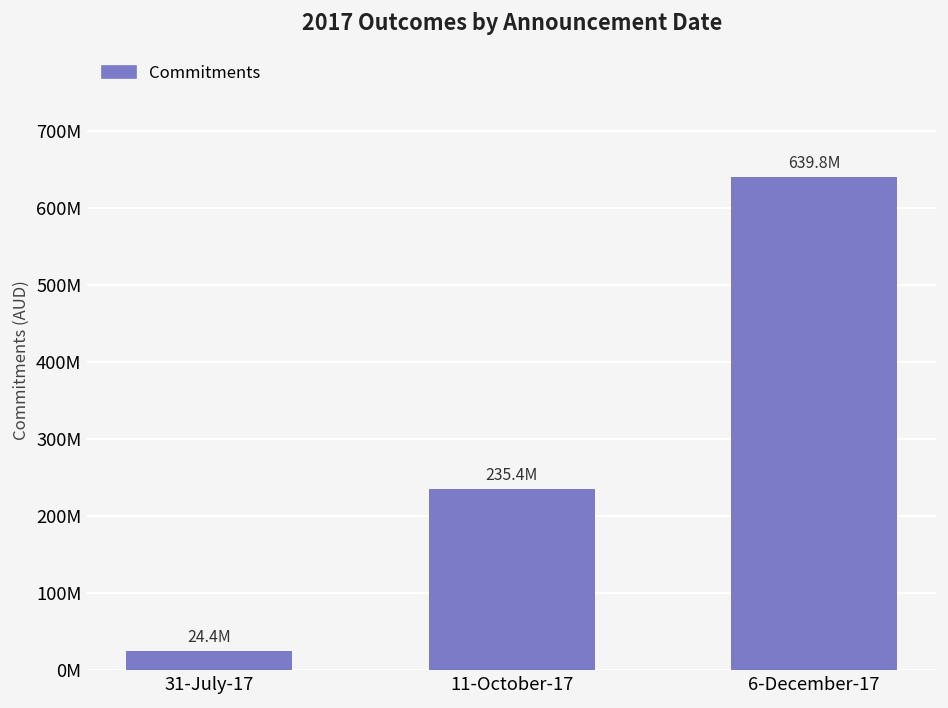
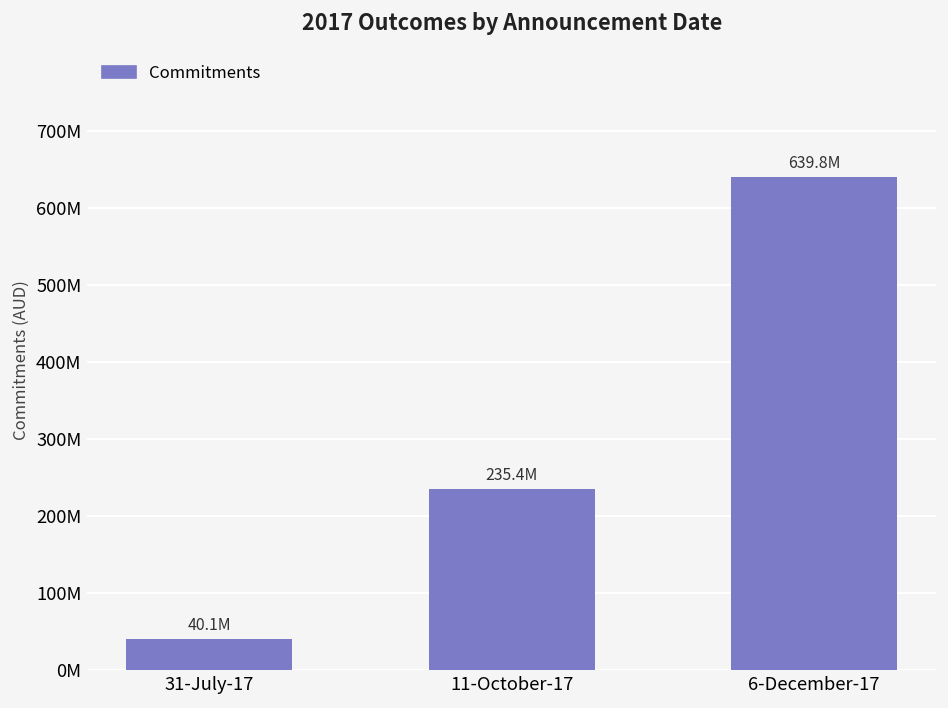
31-July-17: 24.4M -> 40.1M
